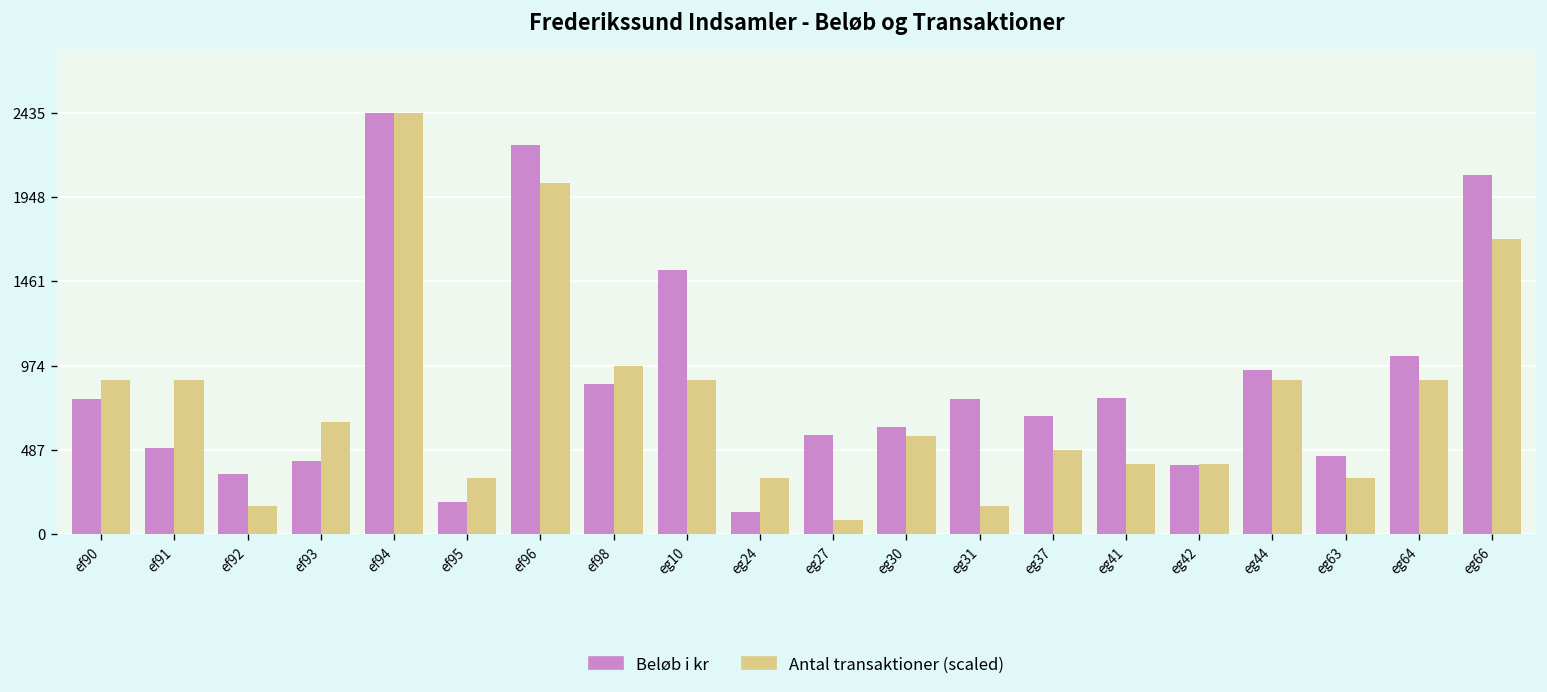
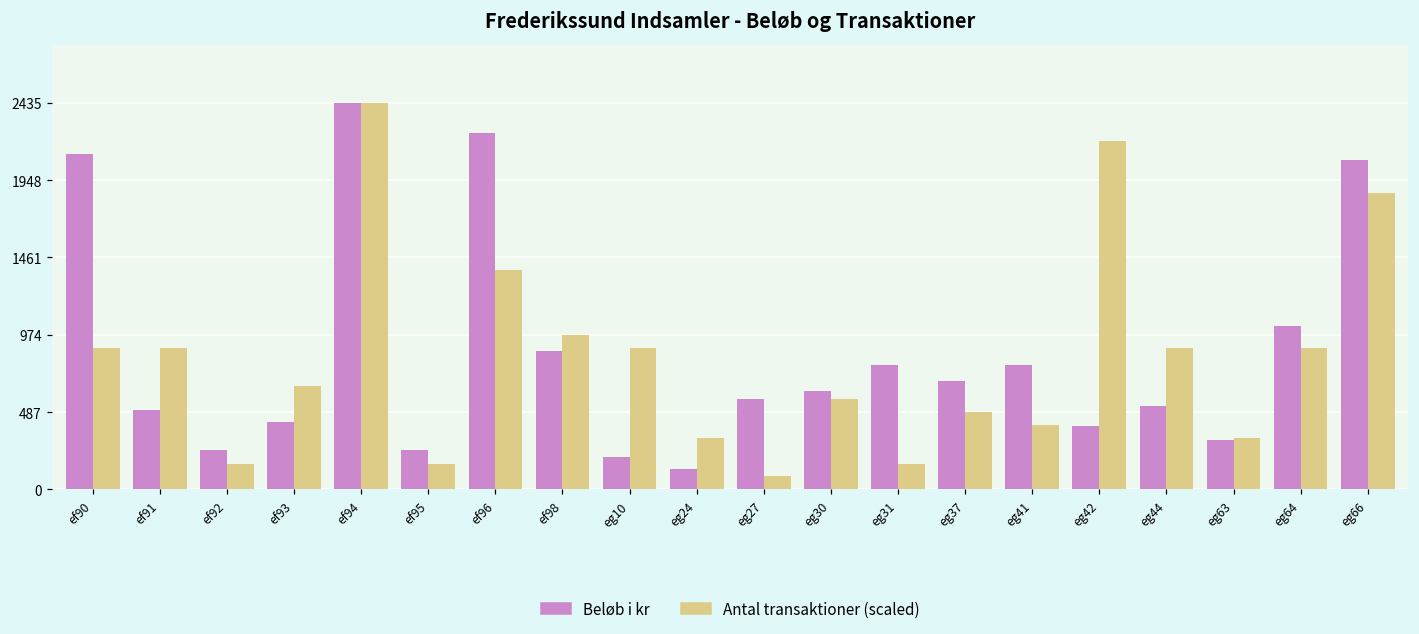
Beløb i kr, ef90: 780 -> 2110
Beløb i kr, ef92: 350 -> 250
Beløb i kr, ef95: 180 -> 250
Antal transaktioner (scaled), ef95: 320 -> 160
Antal transaktioner (scaled), ef96: 2030 -> 1380
Beløb i kr, eg10: 1530 -> 210
Antal transaktioner (scaled), eg42: 410 -> 2190
Beløb i kr, eg44: 950 -> 530
Beløb i kr, eg63: 450 -> 310
Antal transaktioner (scaled), eg66: 1700 -> 1870
